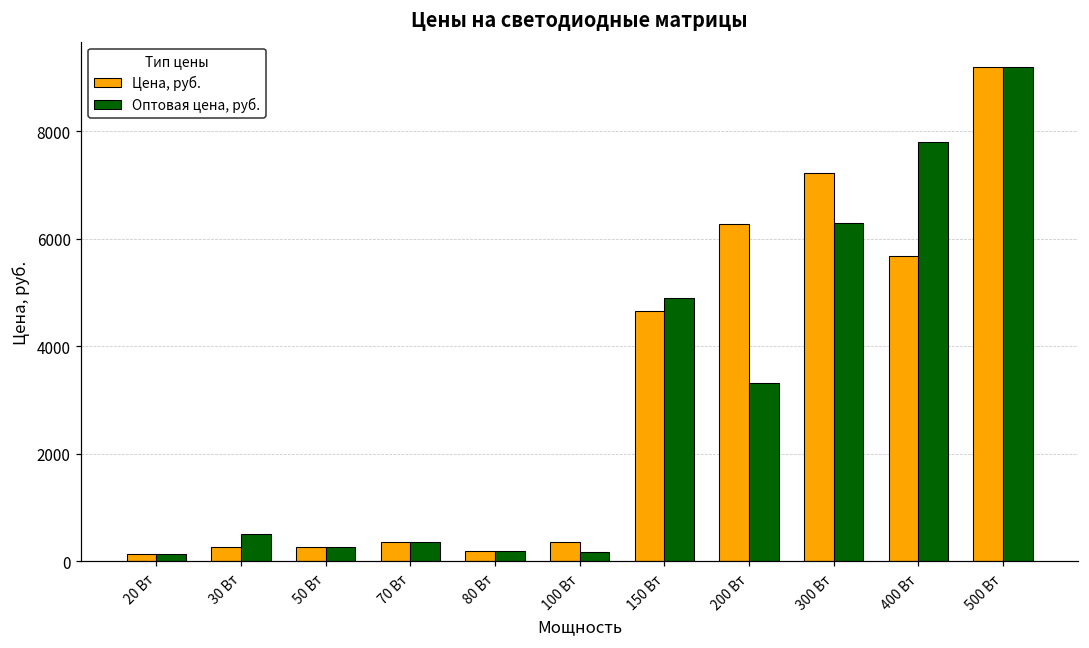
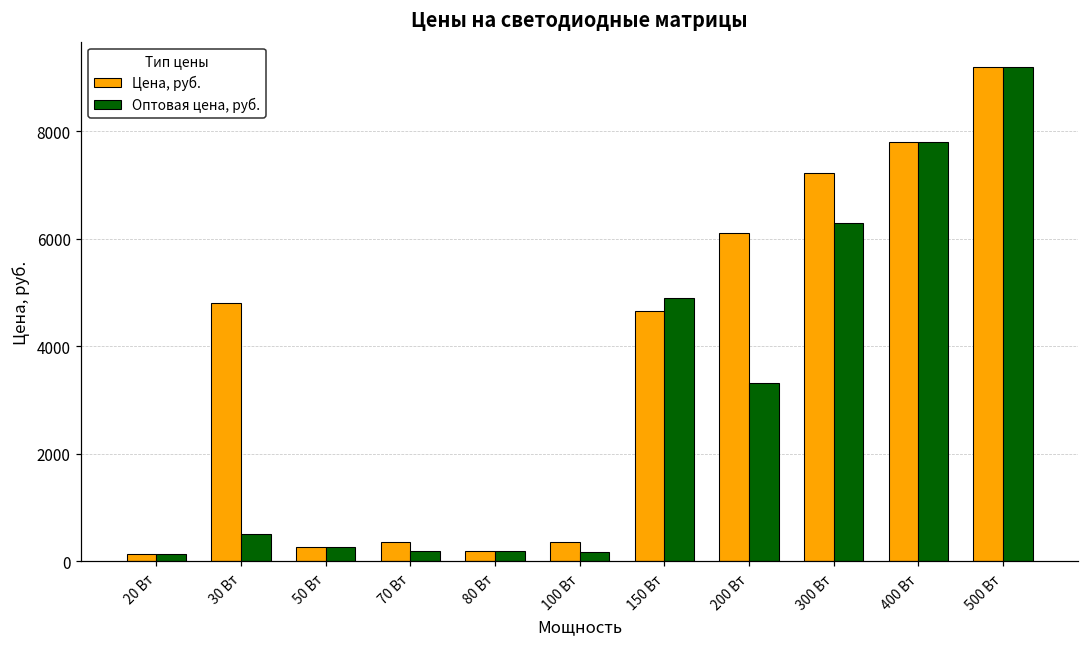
Цена, руб., 30 Вт: 300 -> 4800
Оптовая цена, руб., 70 Вт: 400 -> 200
Цена, руб., 200 Вт: 6300 -> 6100
Цена, руб., 400 Вт: 5700 -> 7800
